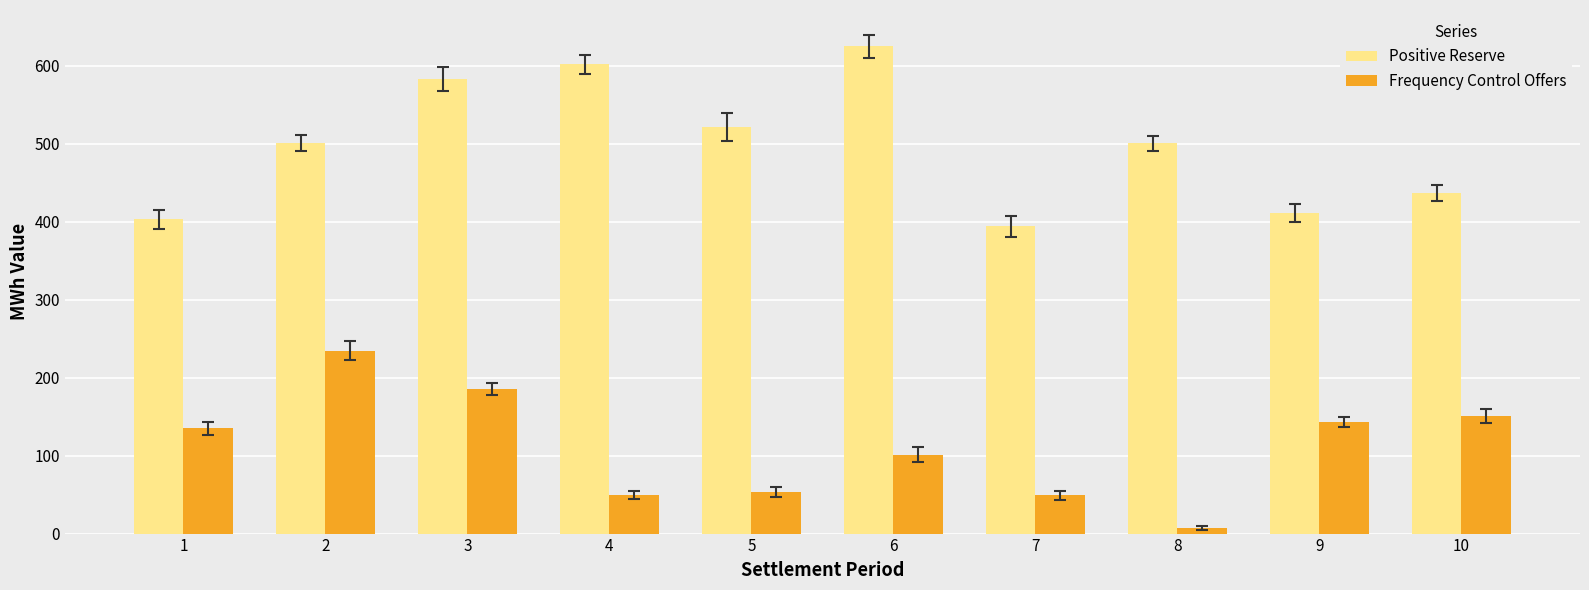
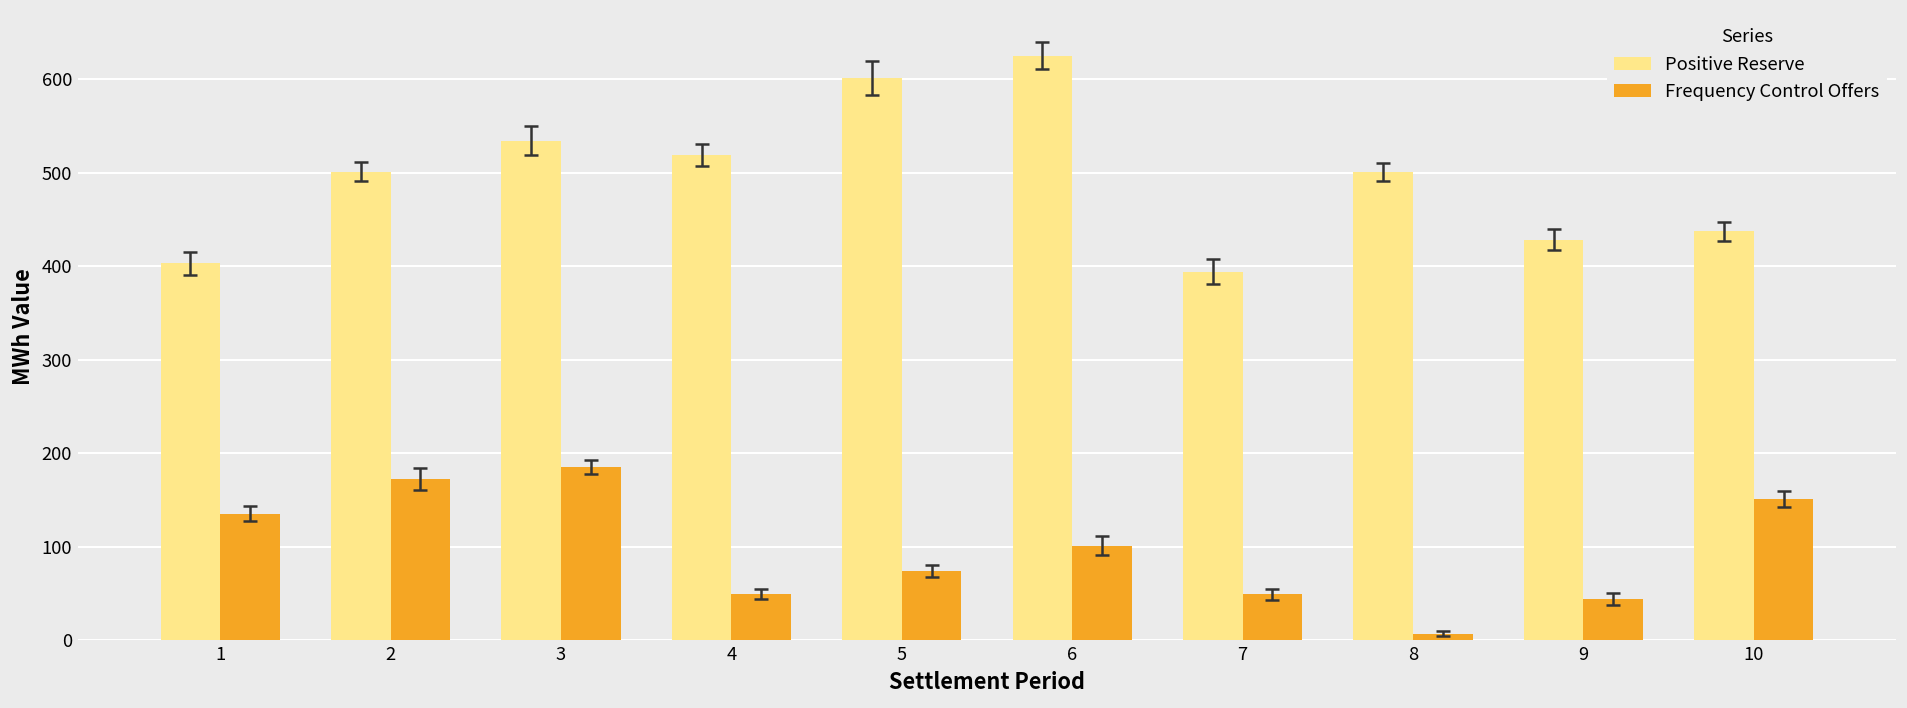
Frequency Control Offers, 2: 230 -> 170
Positive Reserve, 3: 580 -> 530
Positive Reserve, 4: 600 -> 520
Positive Reserve, 5: 520 -> 600
Frequency Control Offers, 5: 50 -> 70
Positive Reserve, 9: 410 -> 430
Frequency Control Offers, 9: 140 -> 40
